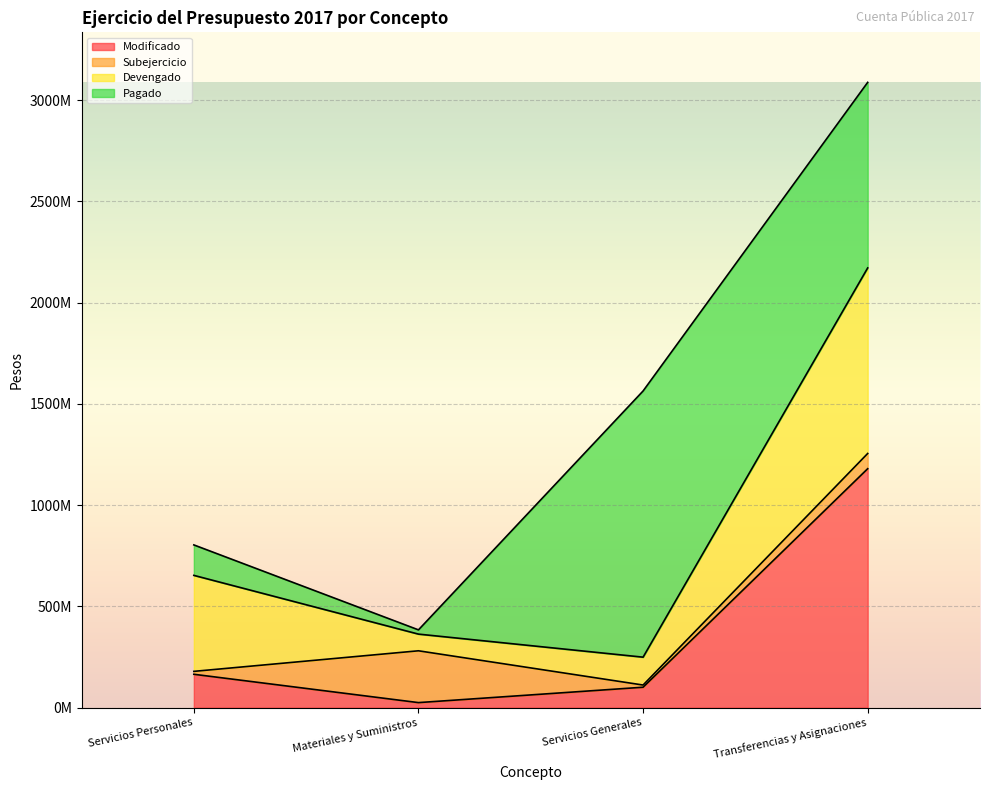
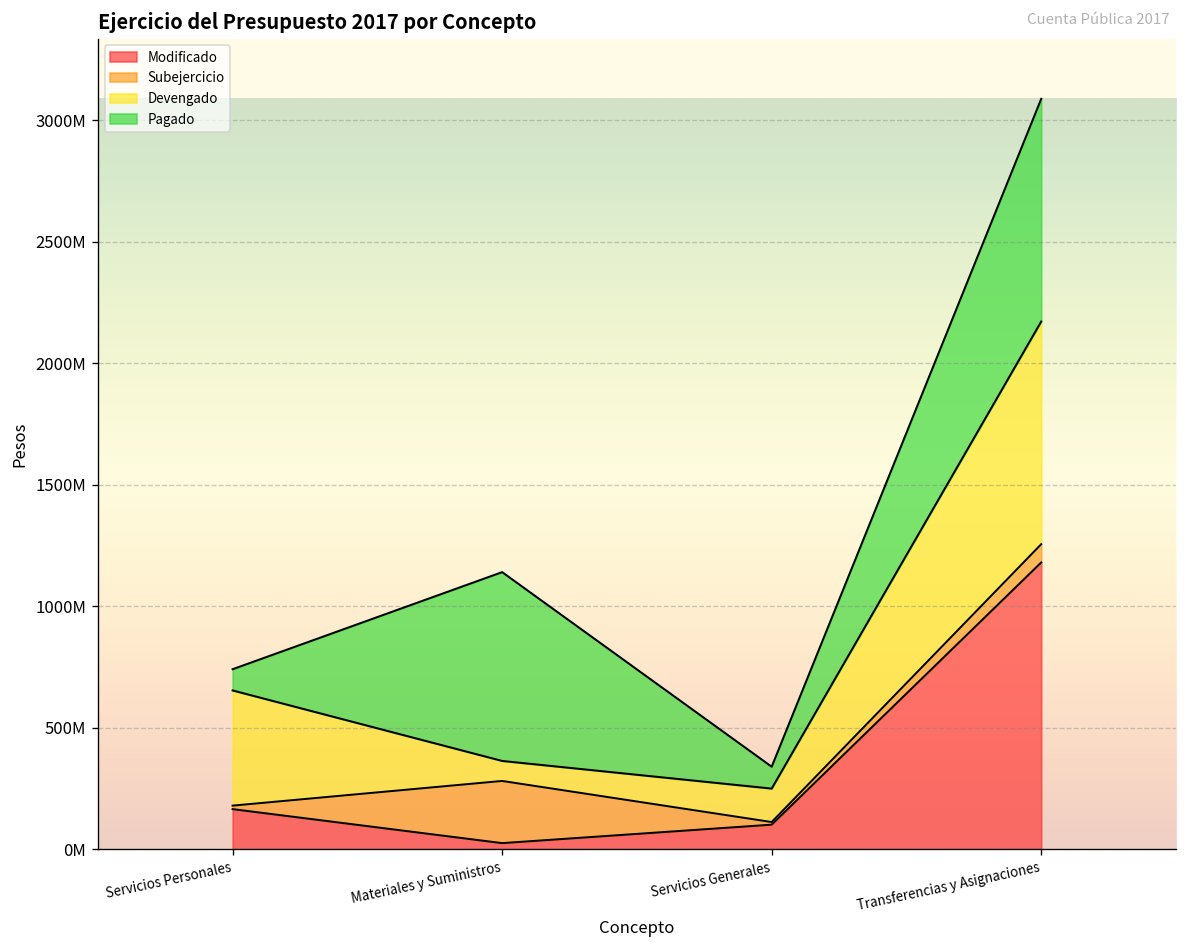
Pagado, Servicios Personales: 150000000 -> 90000000
Pagado, Materiales y Suministros: 20000000 -> 780000000
Pagado, Servicios Generales: 1310000000 -> 90000000
